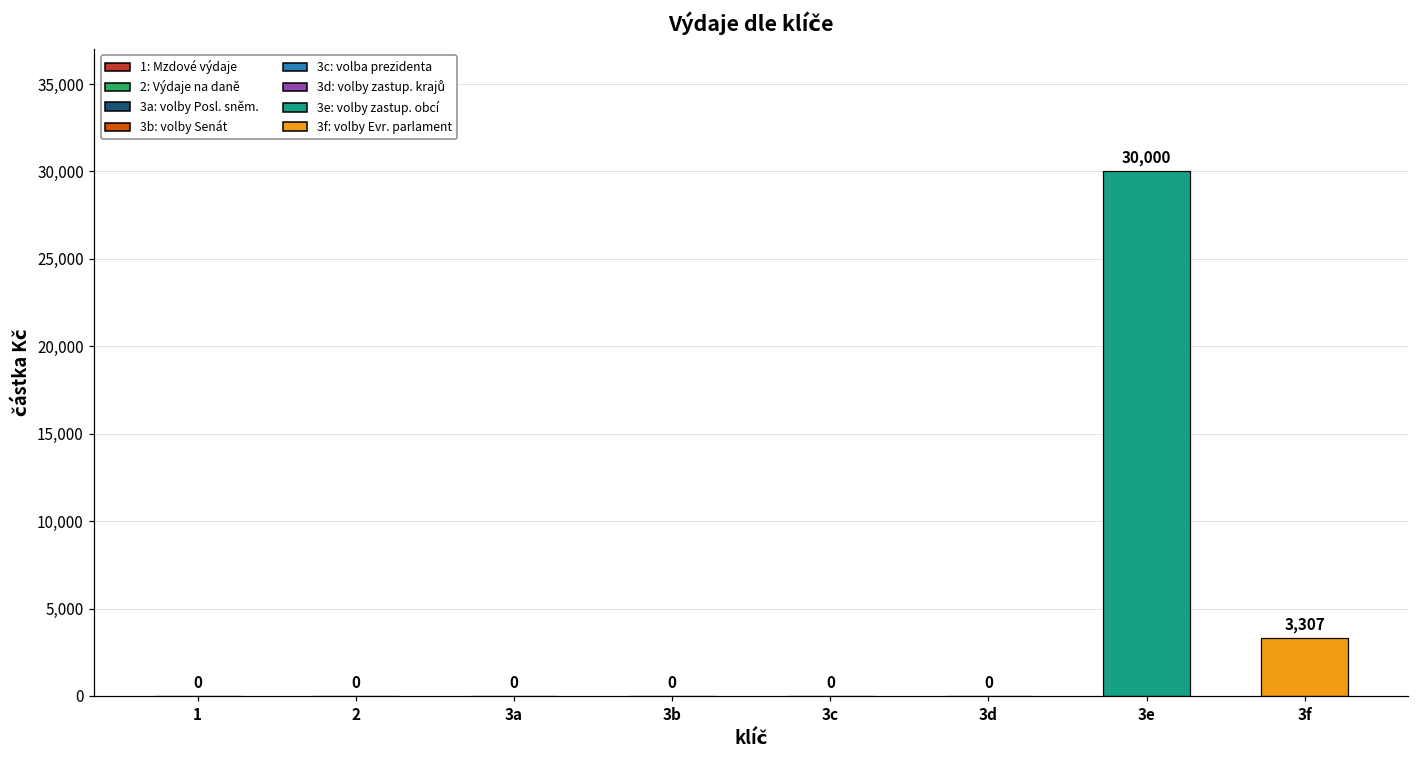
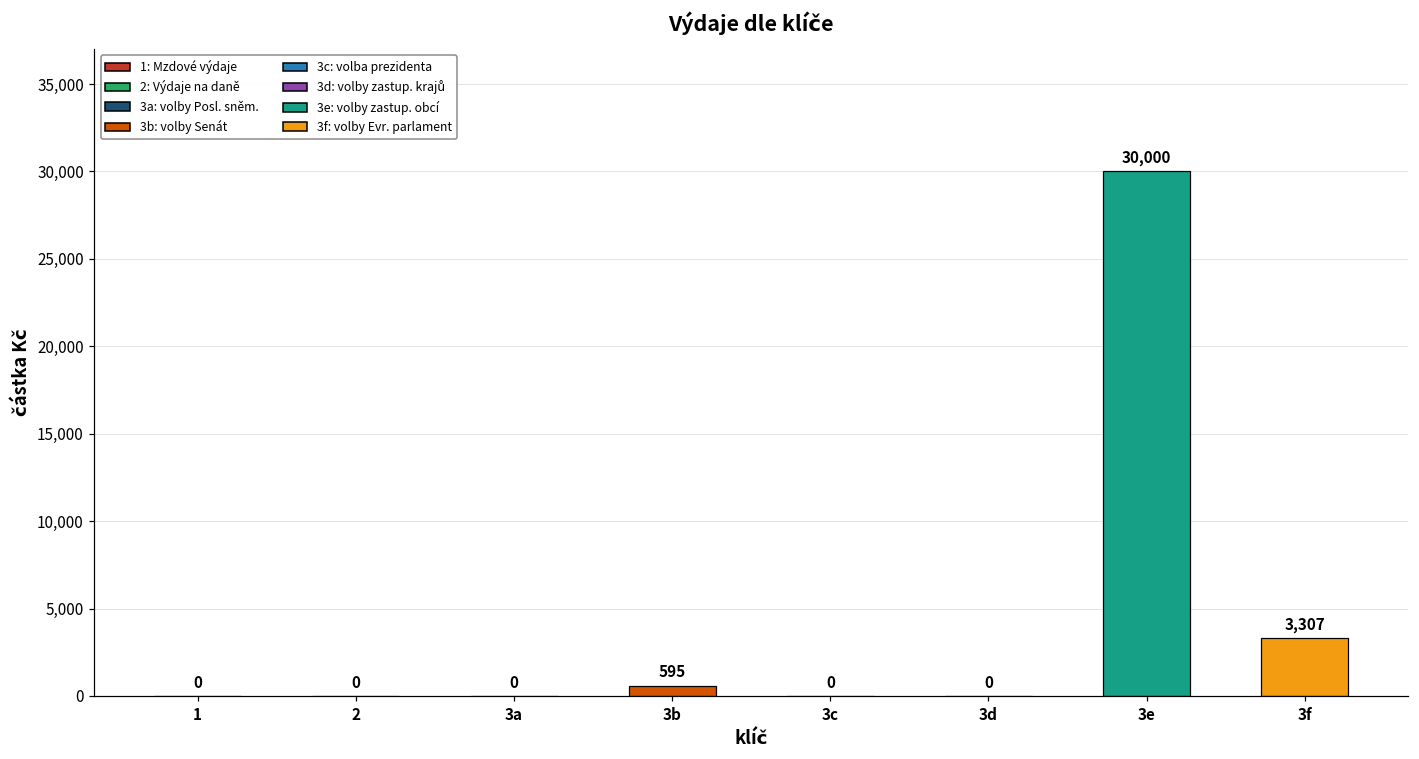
3b: 0 -> 595
